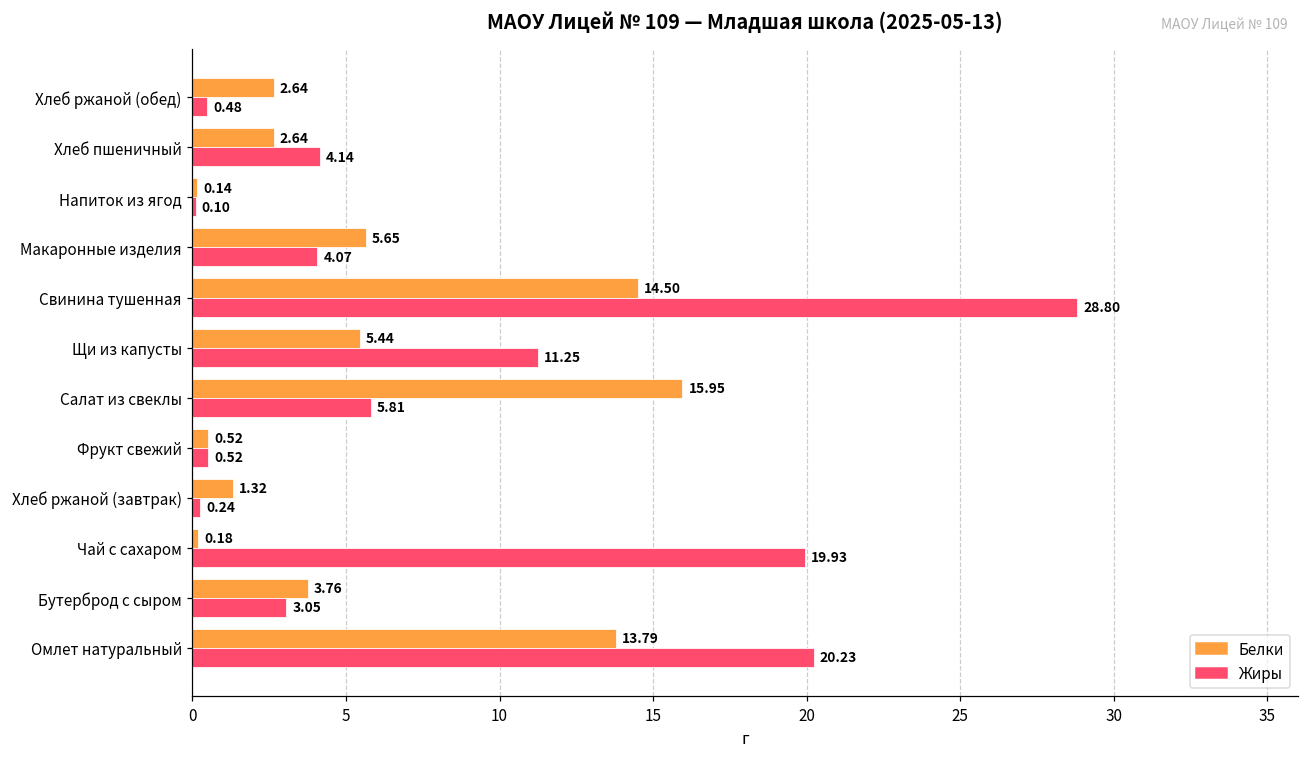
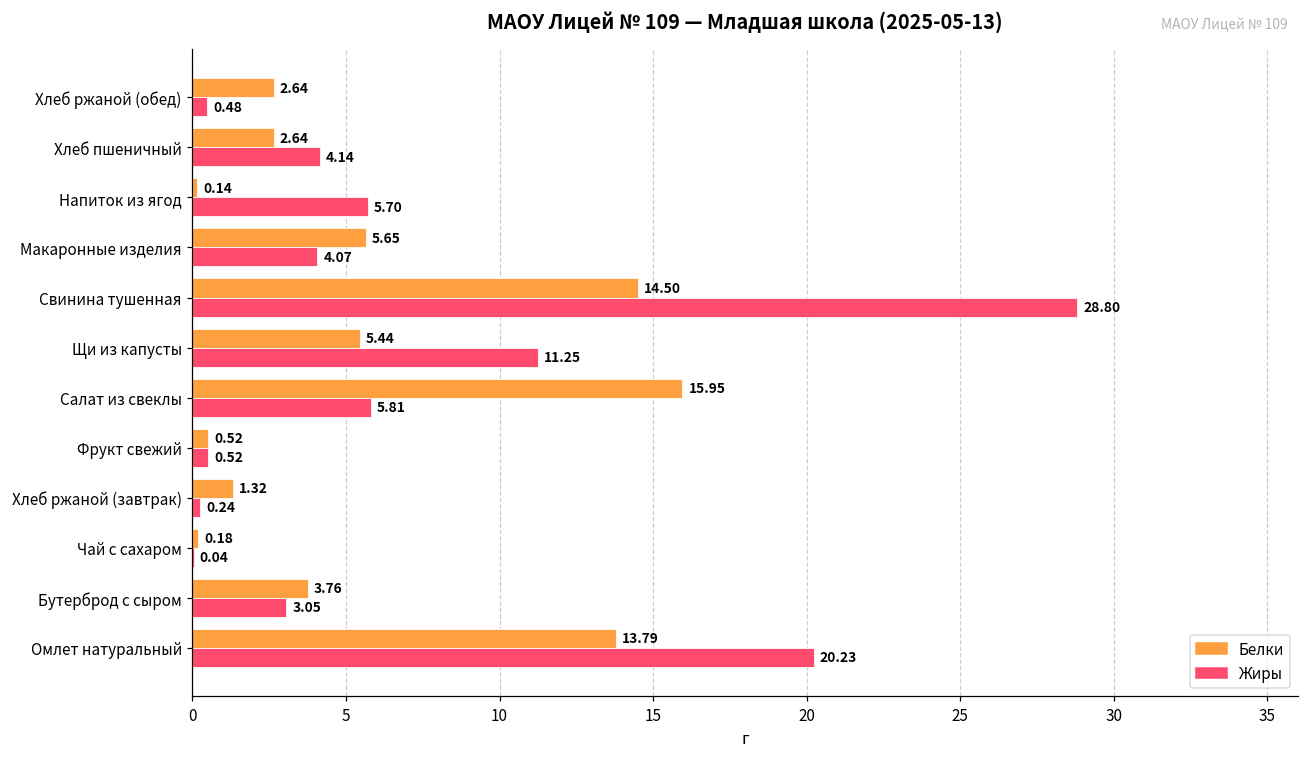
Жиры, Напиток из ягод: 0.10 -> 5.70
Жиры, Чай с сахаром: 19.93 -> 0.04
